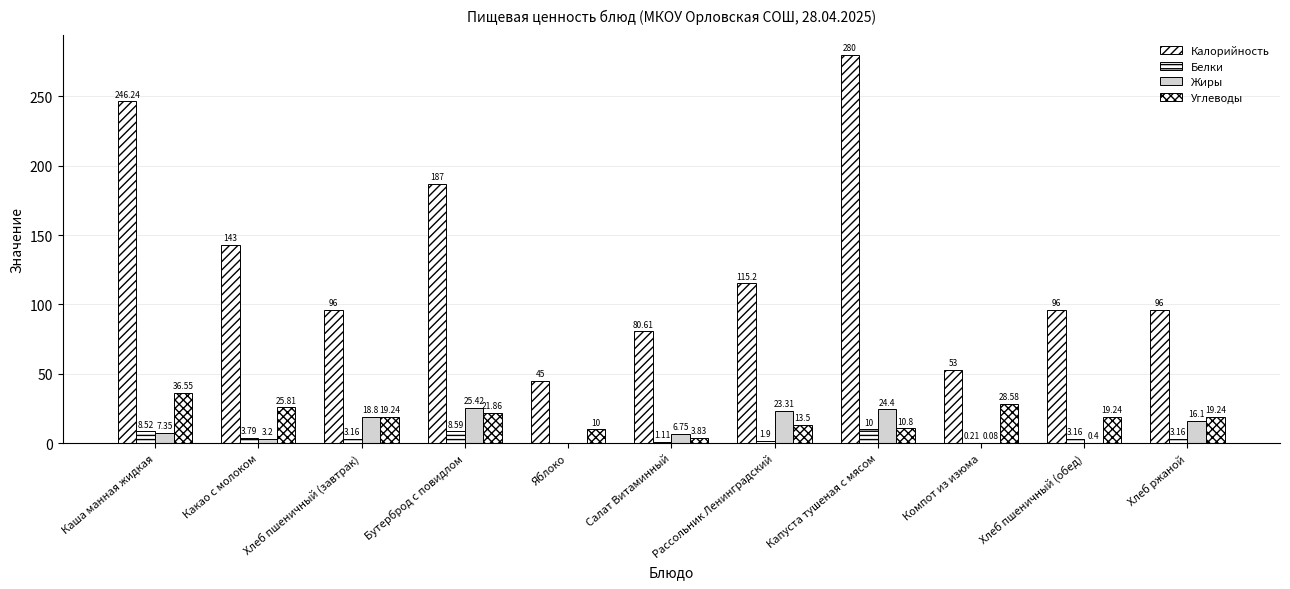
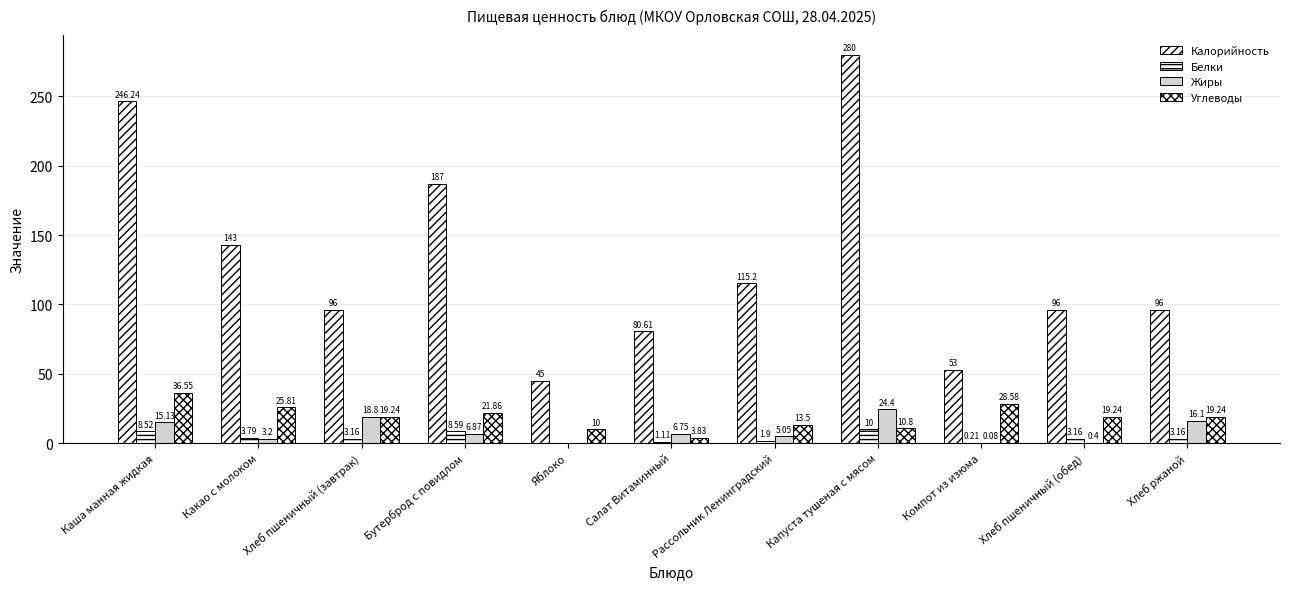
Жиры, Каша манная жидкая: 7.35 -> 15.13
Жиры, Бутерброд с повидлом: 25.42 -> 6.87
Жиры, Рассольник Ленинградский: 23.31 -> 5.05
